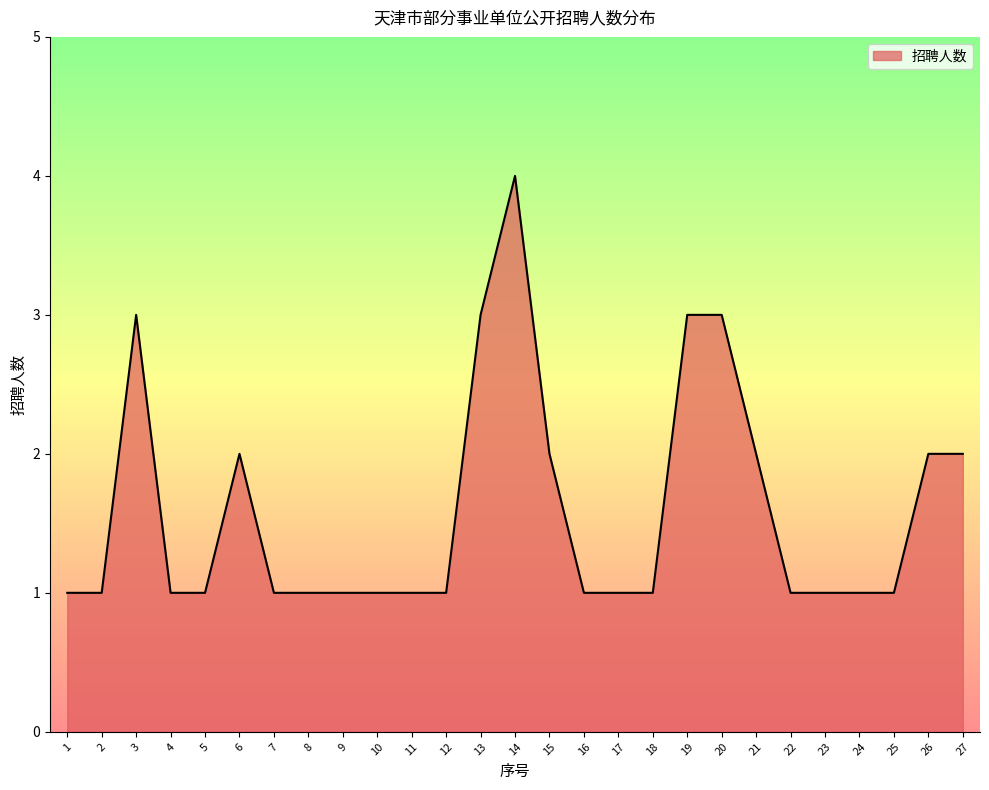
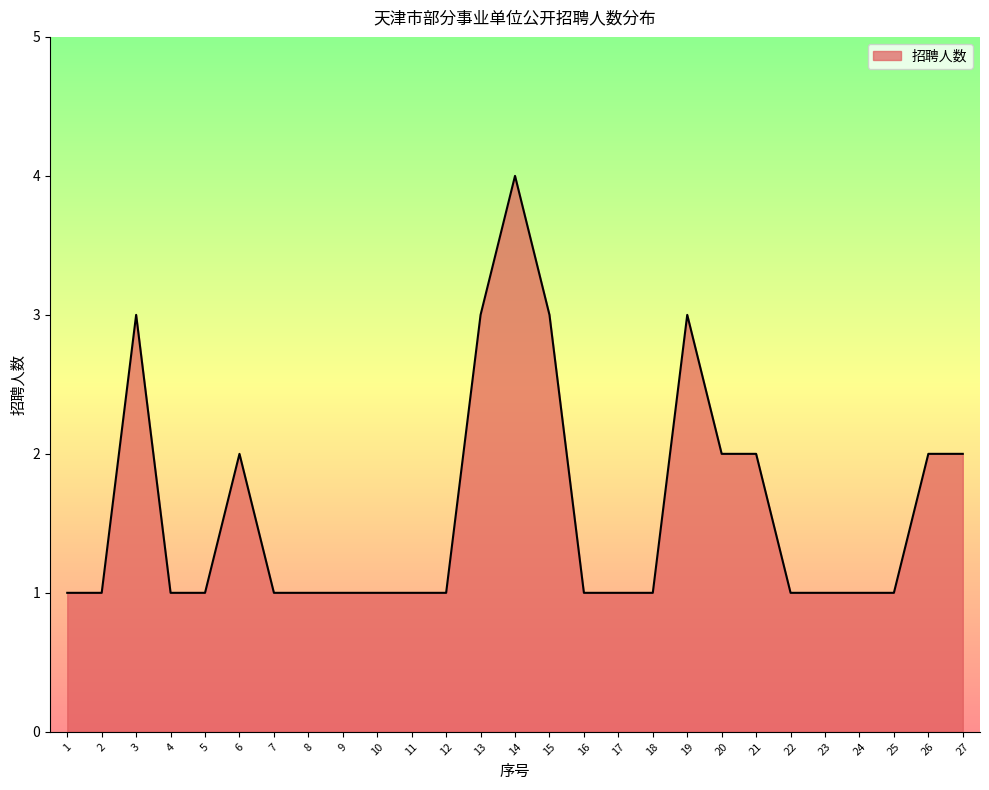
15: 2 -> 3
20: 3 -> 2
